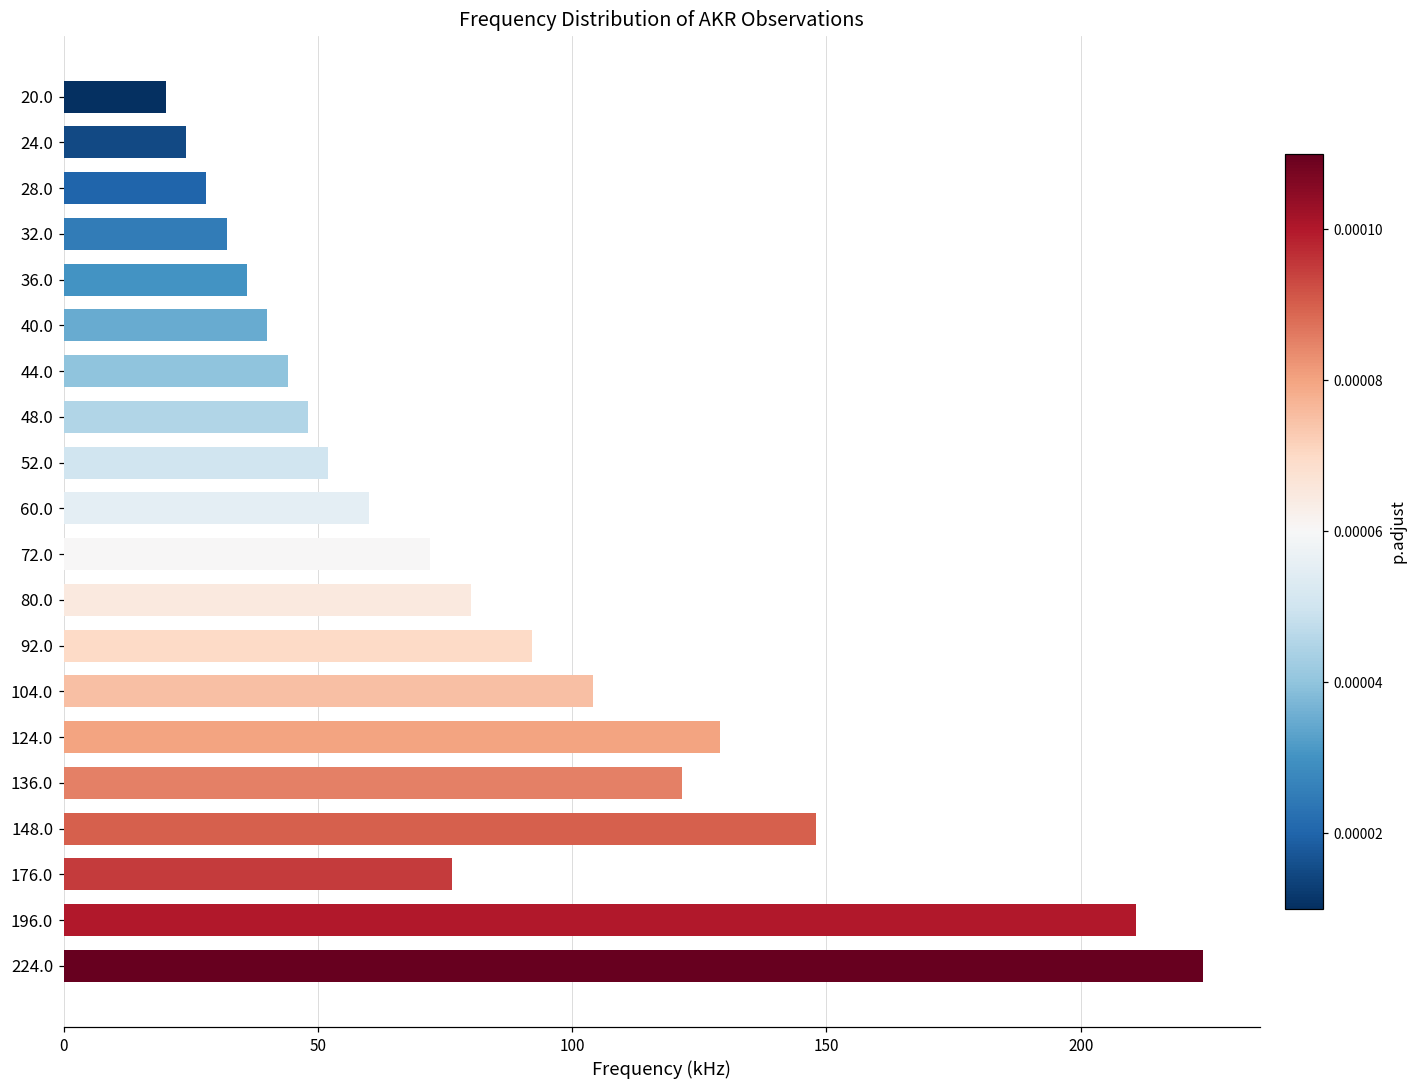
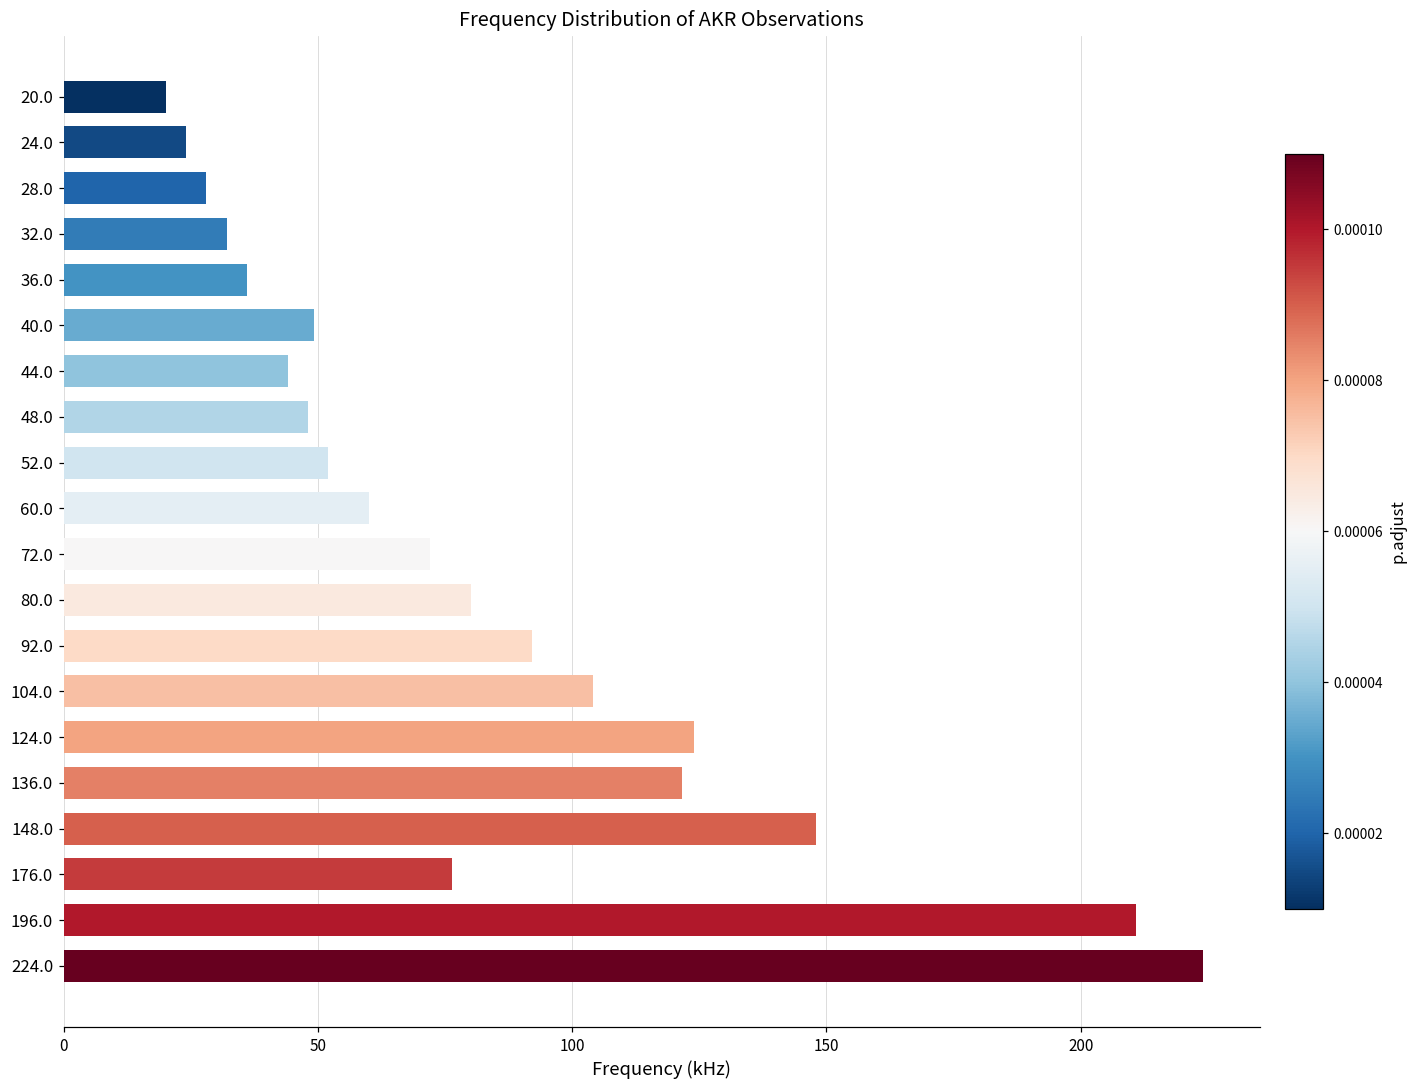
40.0: 40 -> 49
124.0: 129 -> 124
